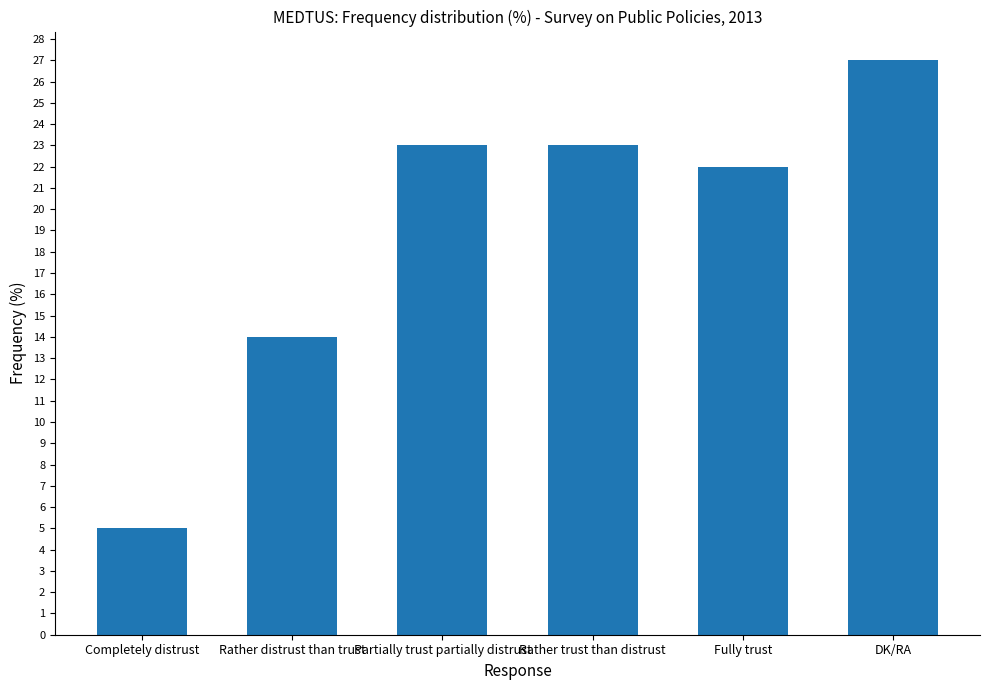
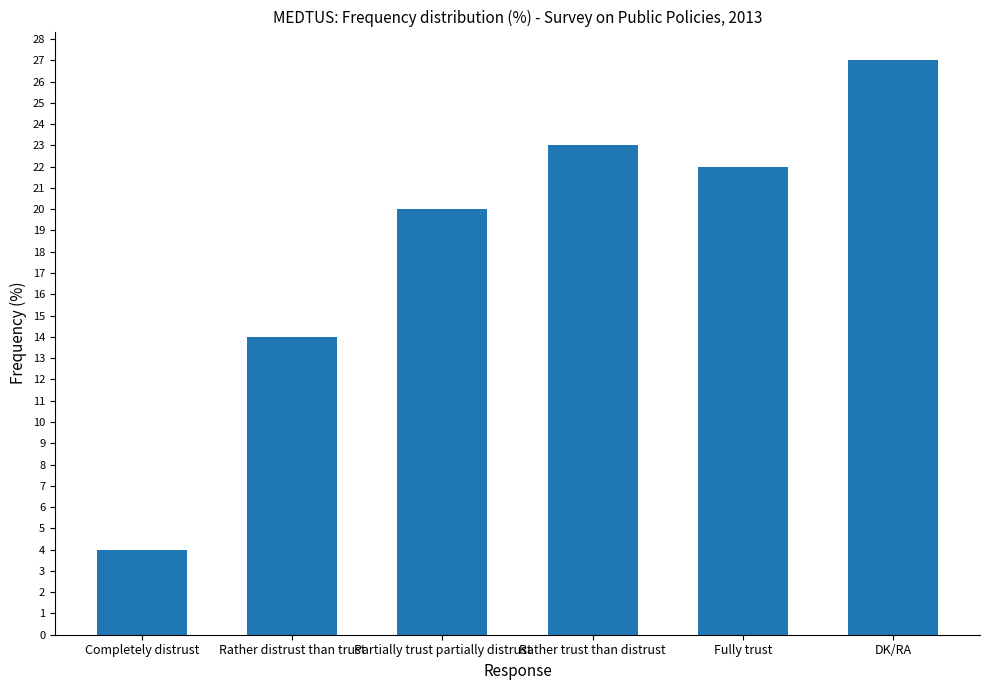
Completely distrust: 5 -> 4
Partially trust partially distrust: 23 -> 20
